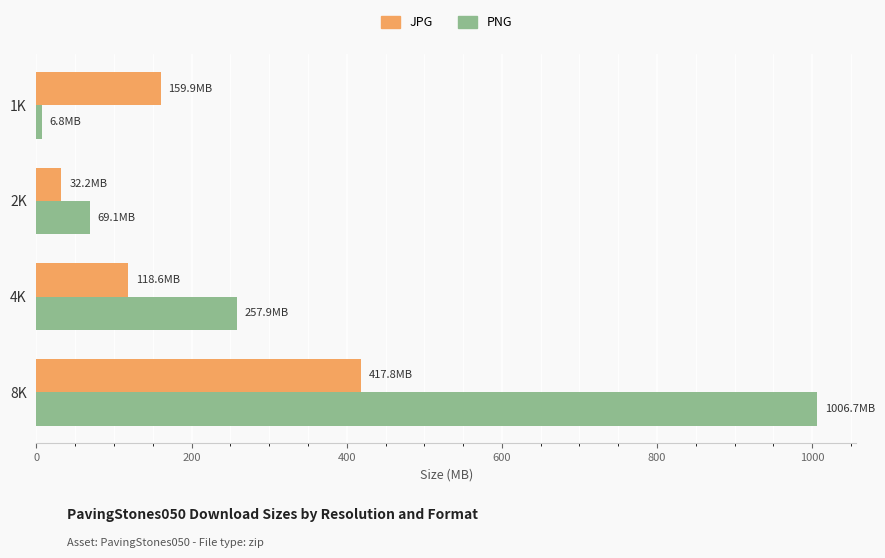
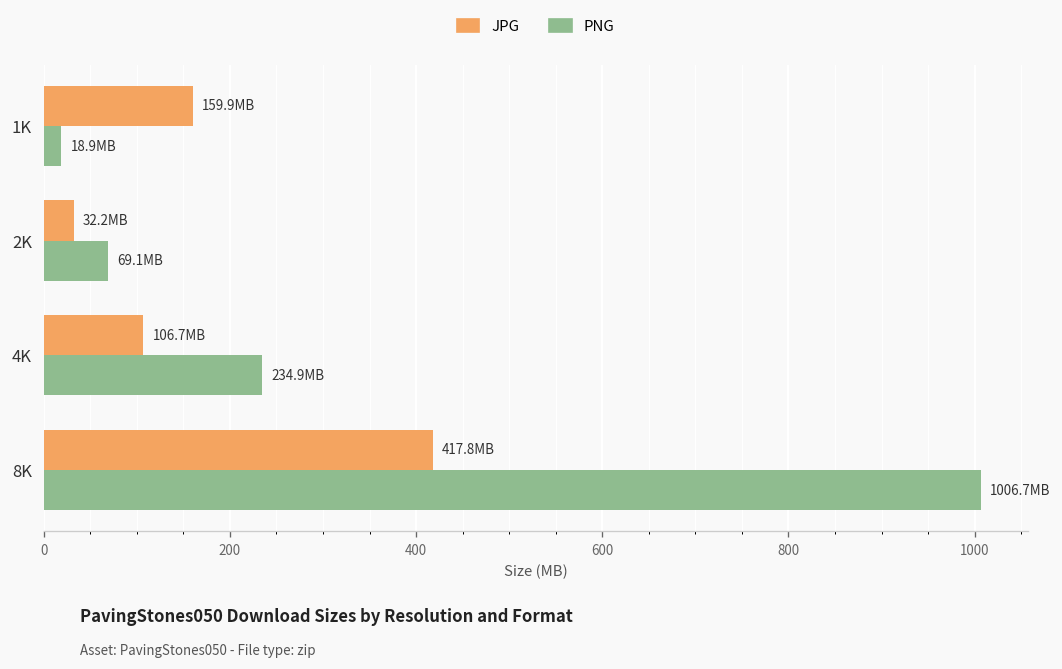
PNG, 1K: 6.8 -> 18.9
JPG, 4K: 118.6 -> 106.7
PNG, 4K: 257.9 -> 234.9
